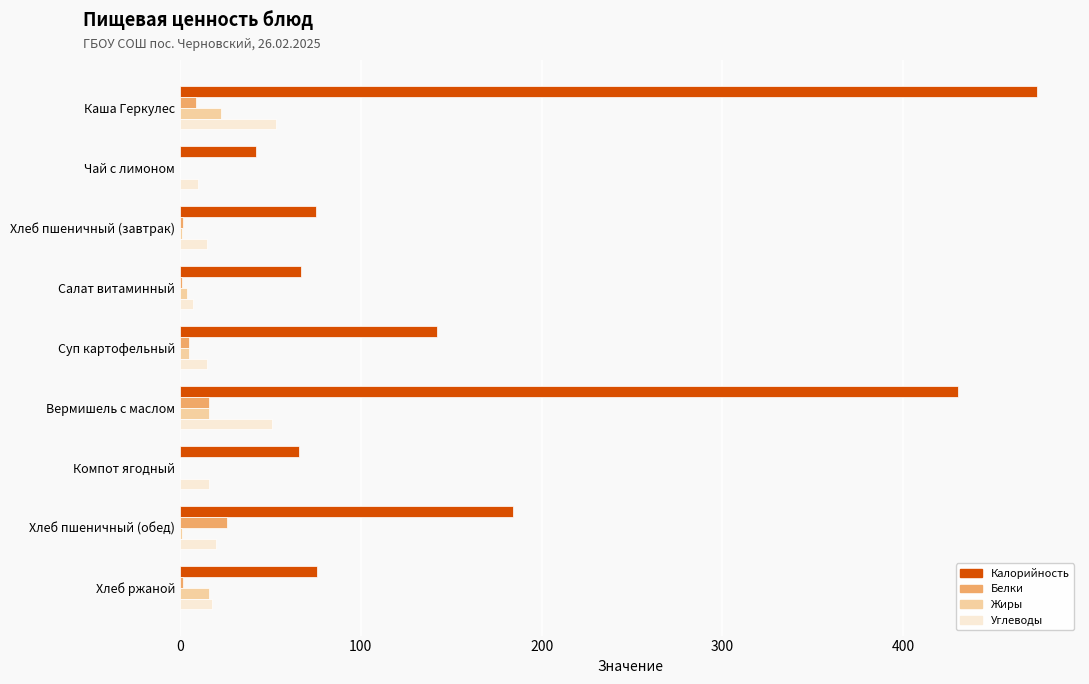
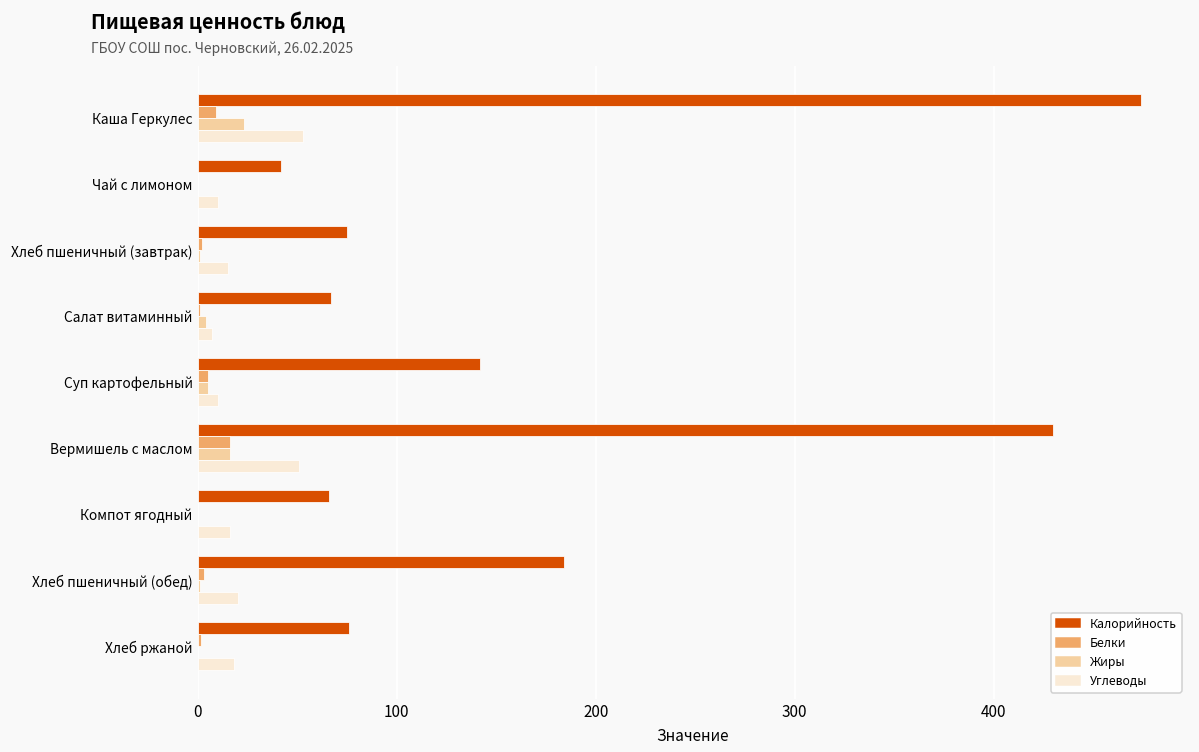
Углеводы, Суп картофельный: 15 -> 10
Белки, Хлеб пшеничный (обед): 26 -> 3
Жиры, Хлеб ржаной: 16 -> 0
